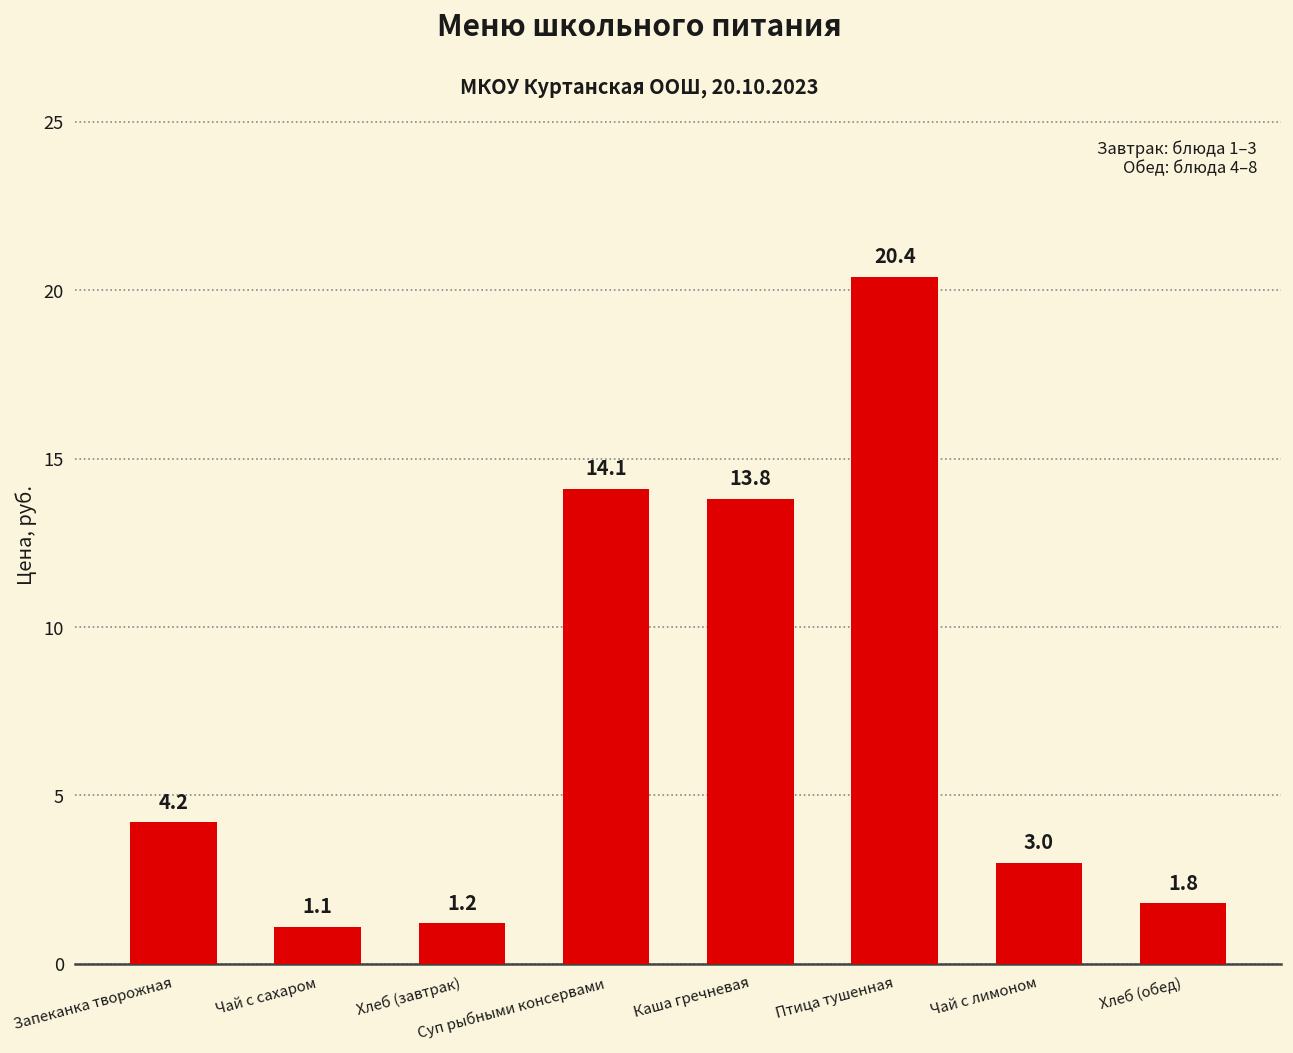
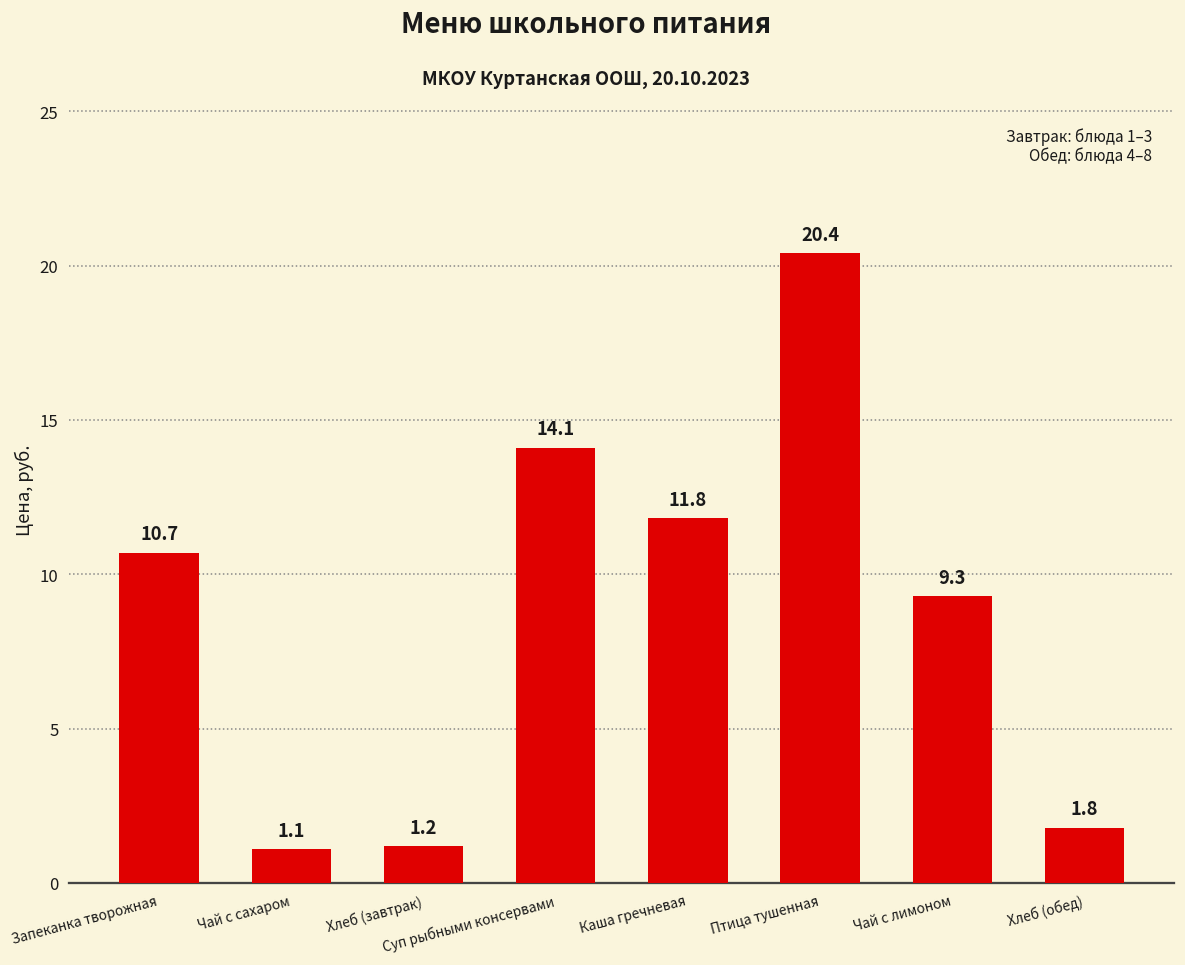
Запеканка творожная: 4.2 -> 10.7
Каша гречневая: 13.8 -> 11.8
Чай с лимоном: 3.0 -> 9.3
